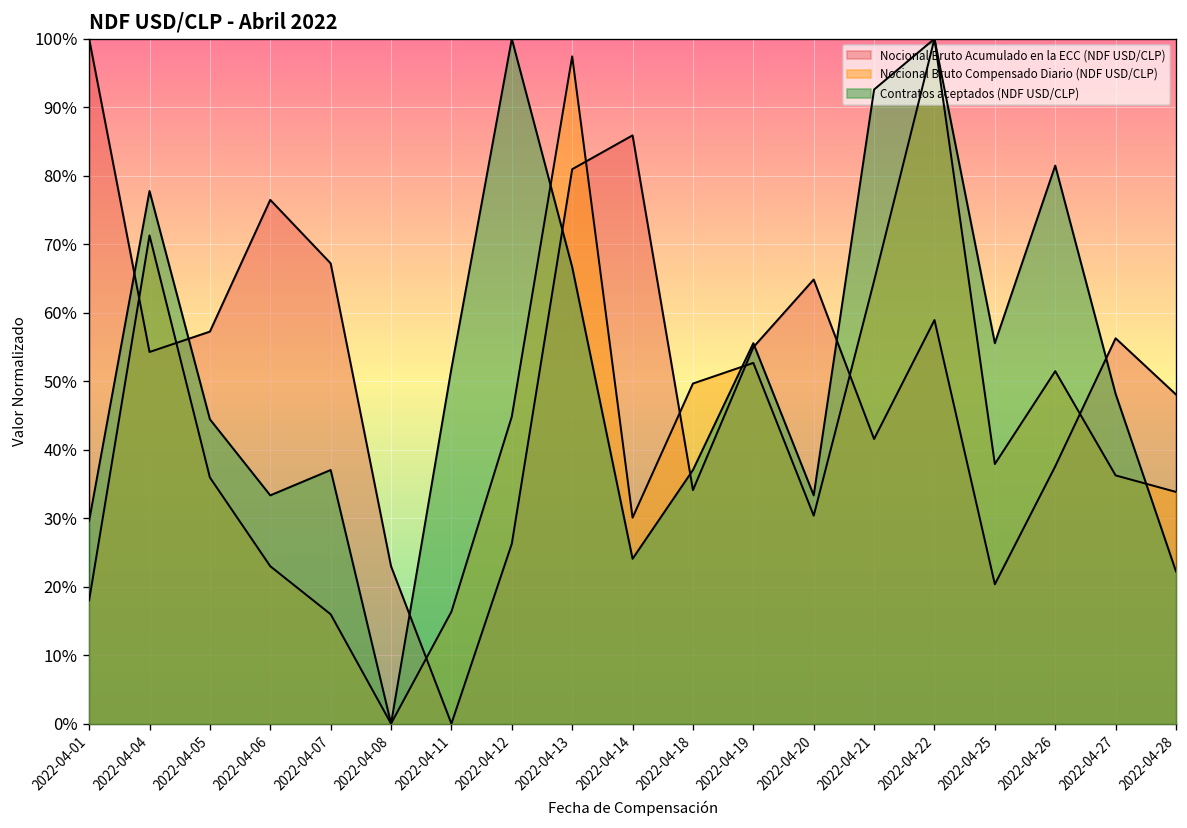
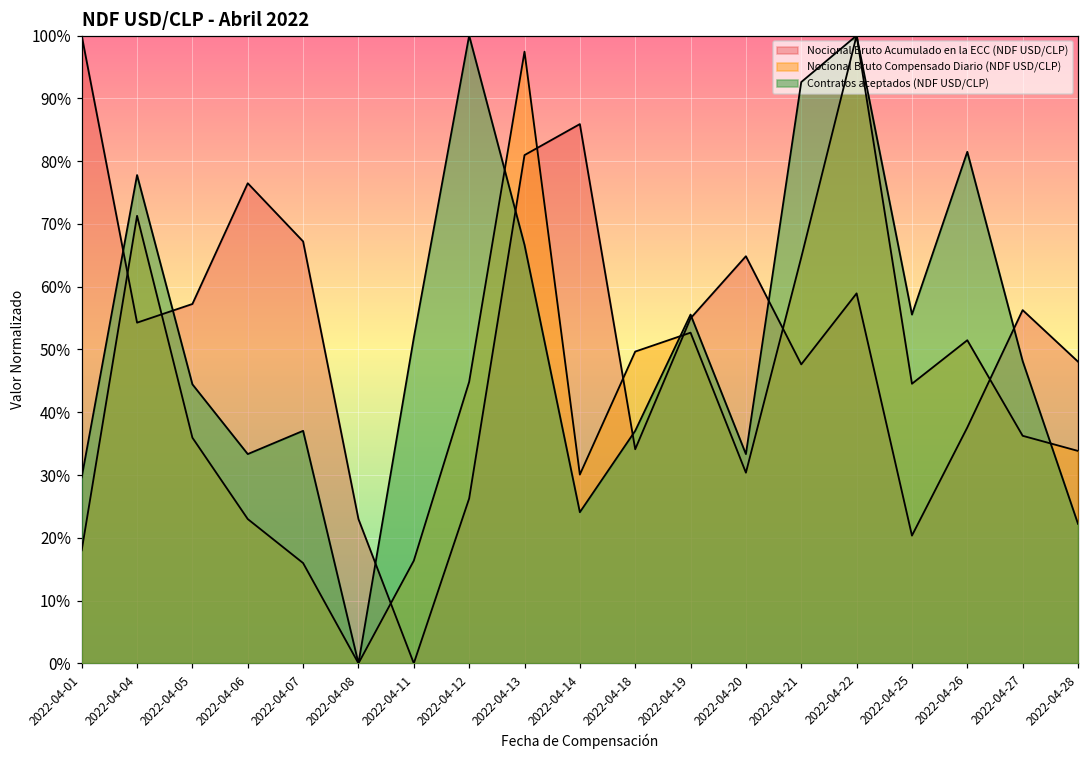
Nocional Bruto Acumulado en la ECC (NDF USD/CLP), 2022-04-21: 42% -> 48%
Nocional Bruto Compensado Diario (NDF USD/CLP), 2022-04-25: 38% -> 45%
